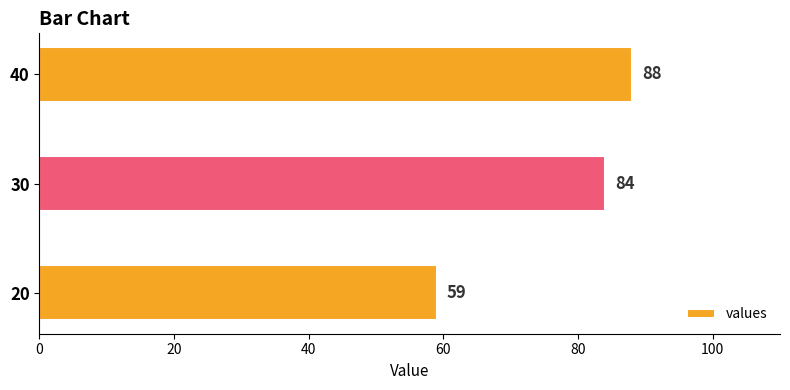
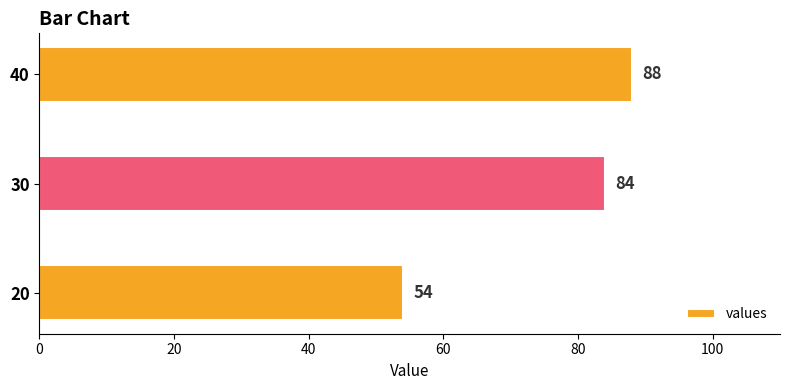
20: 59 -> 54
